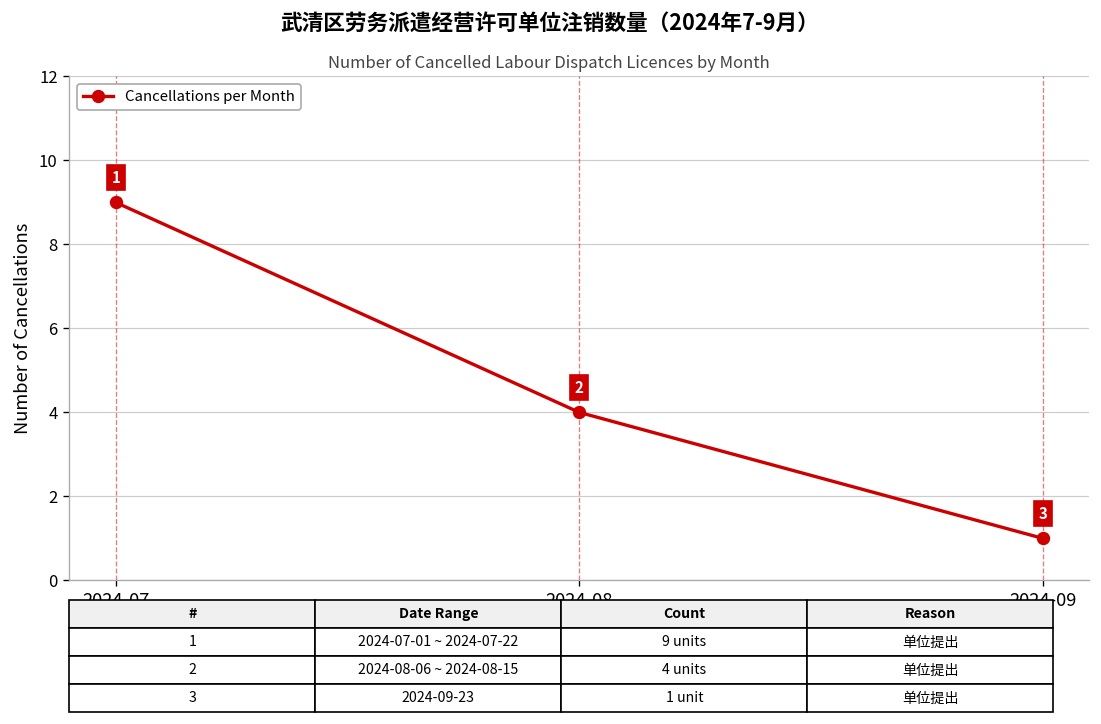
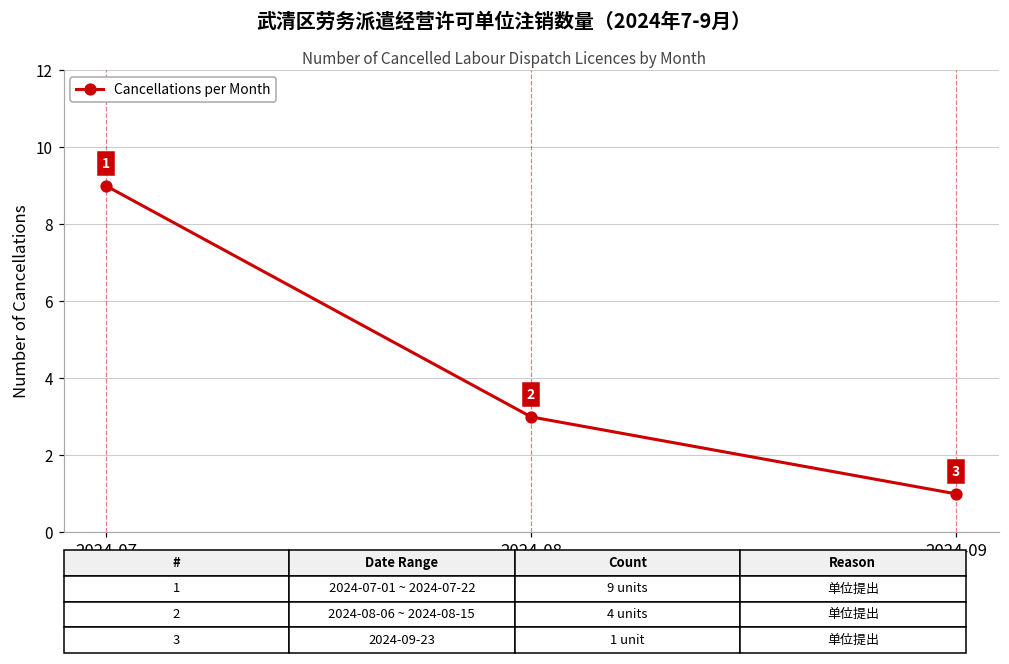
2024-08: 4 -> 3
